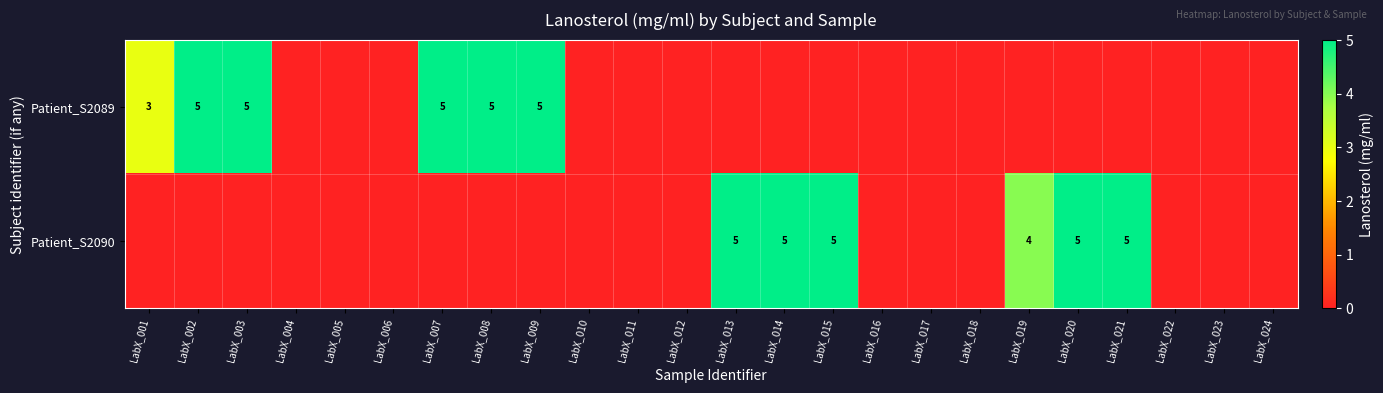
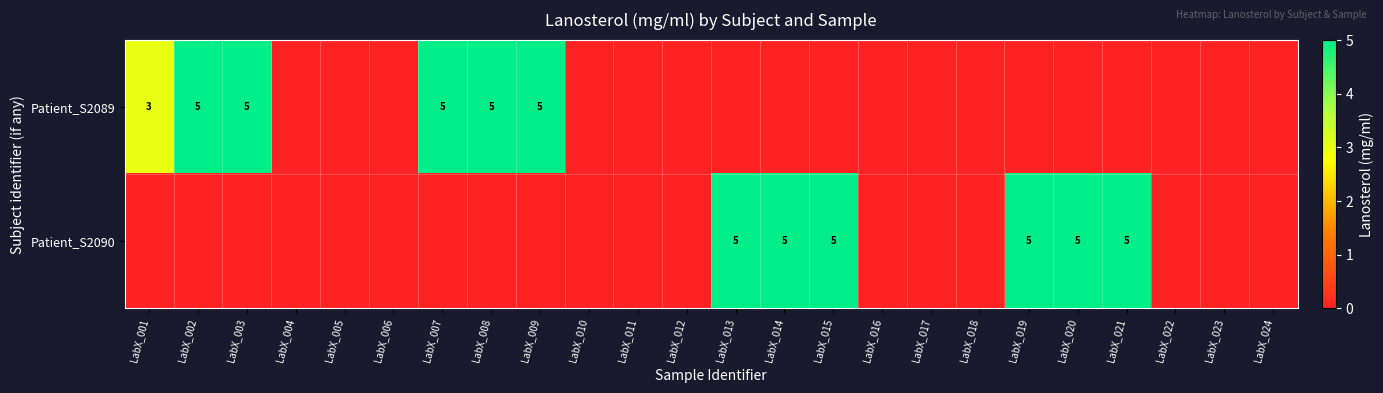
Patient_S2090, LabX_019: 4 -> 5
